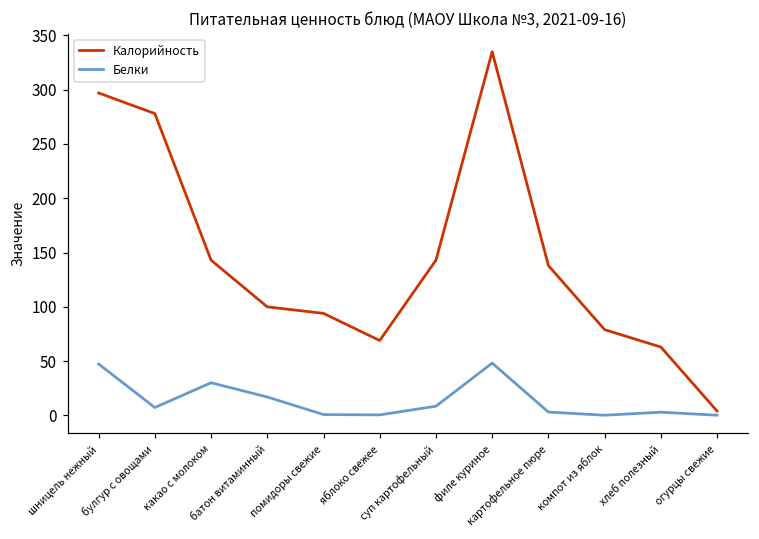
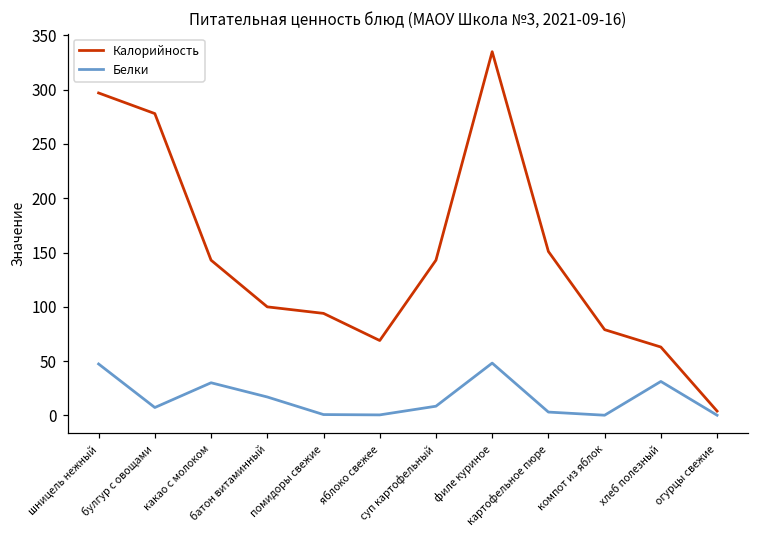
Калорийность, картофельное пюре: 140 -> 150
Белки, хлеб полезный: 0 -> 30
